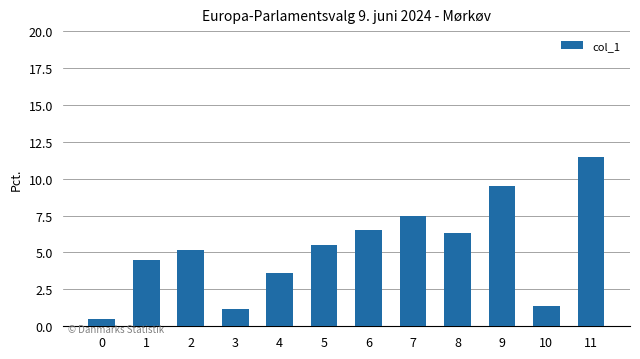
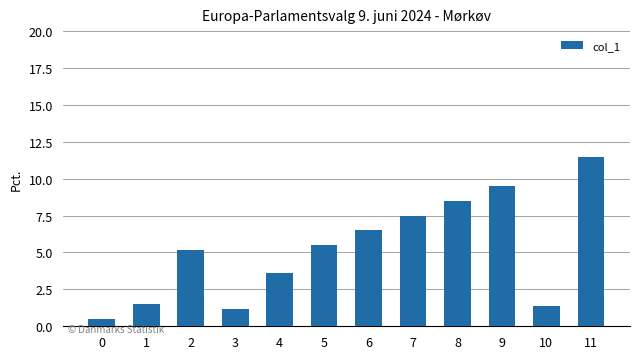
1: 4.5 -> 1.5
8: 6.3 -> 8.5
